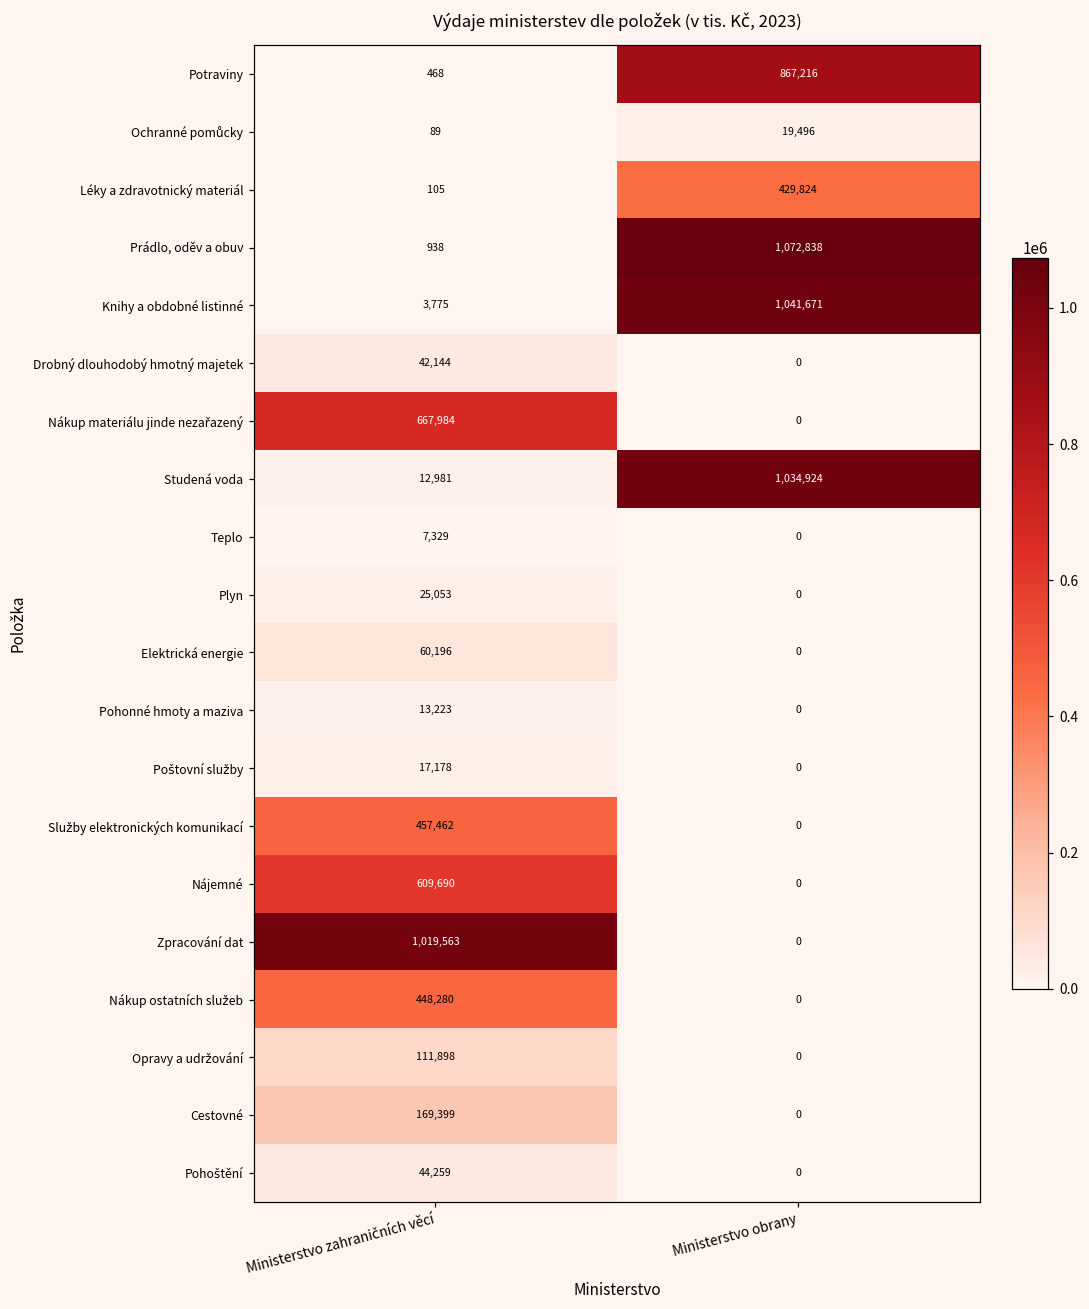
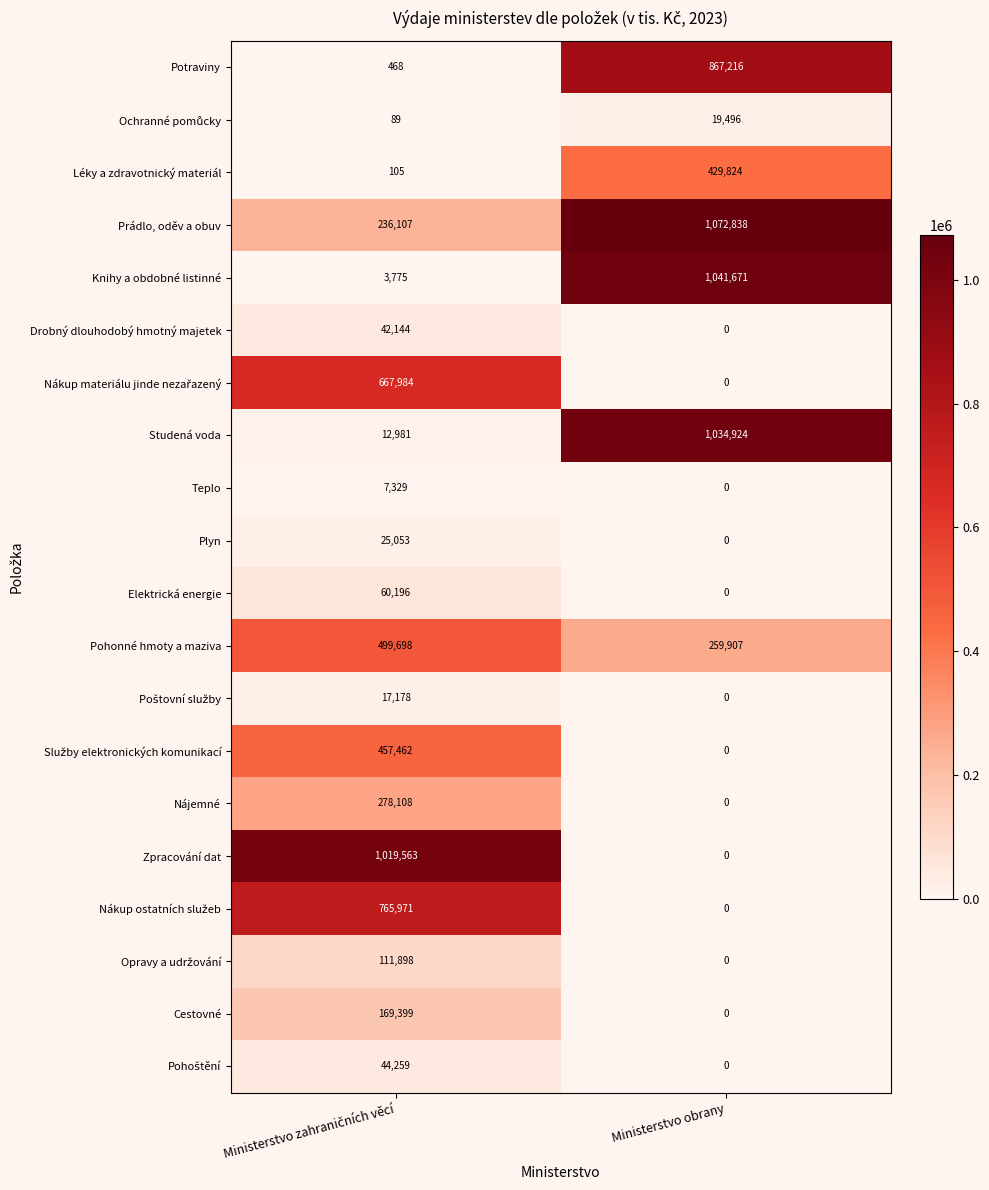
Prádlo, oděv a obuv, Ministerstvo zahraničních věcí: 938 -> 236,107
Pohonné hmoty a maziva, Ministerstvo zahraničních věcí: 13,223 -> 499,698
Pohonné hmoty a maziva, Ministerstvo obrany: 0 -> 259,907
Nájemné, Ministerstvo zahraničních věcí: 609,690 -> 278,108
Nákup ostatních služeb, Ministerstvo zahraničních věcí: 448,280 -> 765,971
